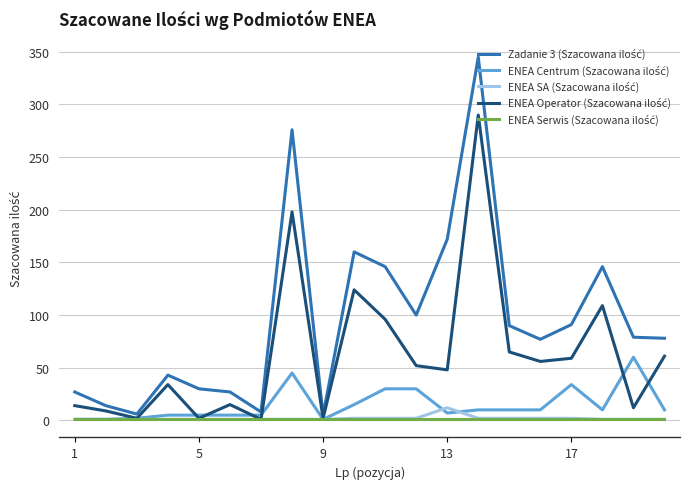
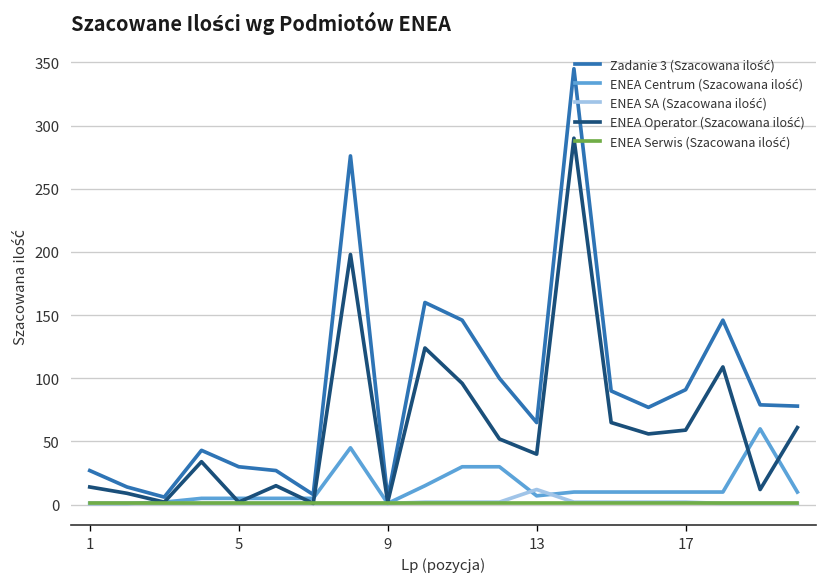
Zadanie 3 (Szacowana ilość), 13: 172 -> 65
ENEA Operator (Szacowana ilość), 13: 48 -> 40
ENEA Centrum (Szacowana ilość), 17: 34 -> 10
